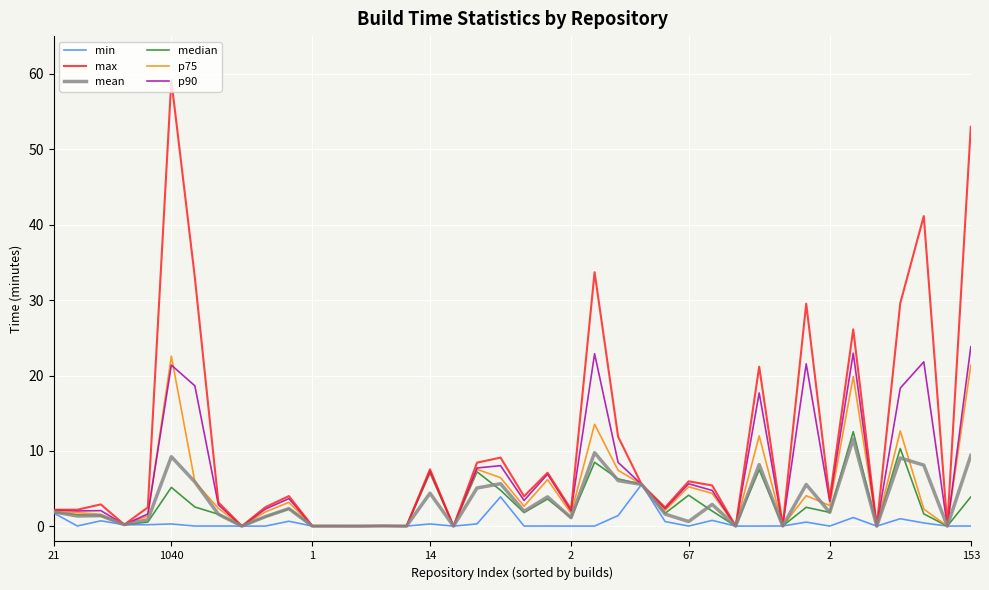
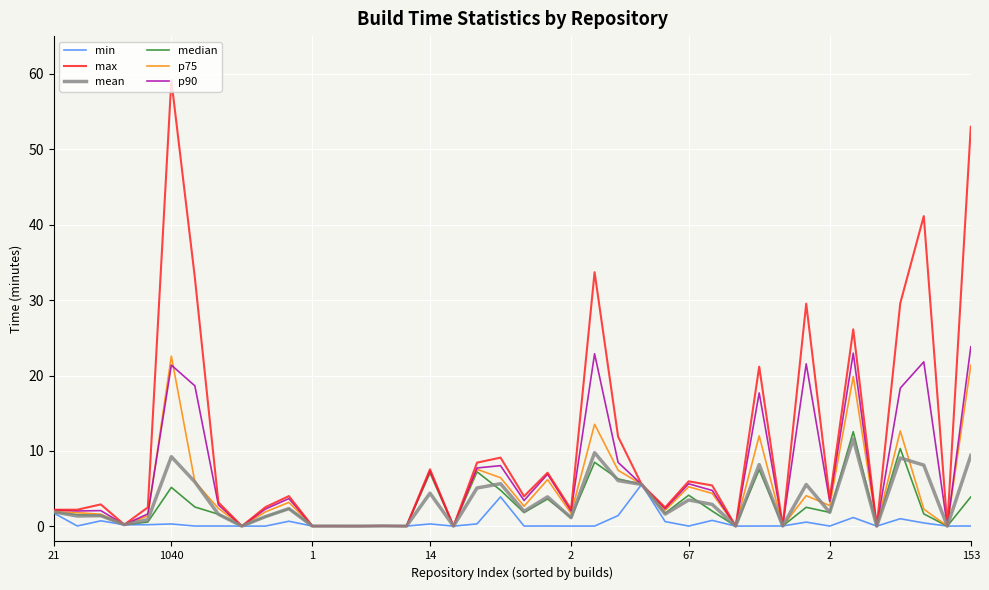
mean, 67: 1 -> 3
